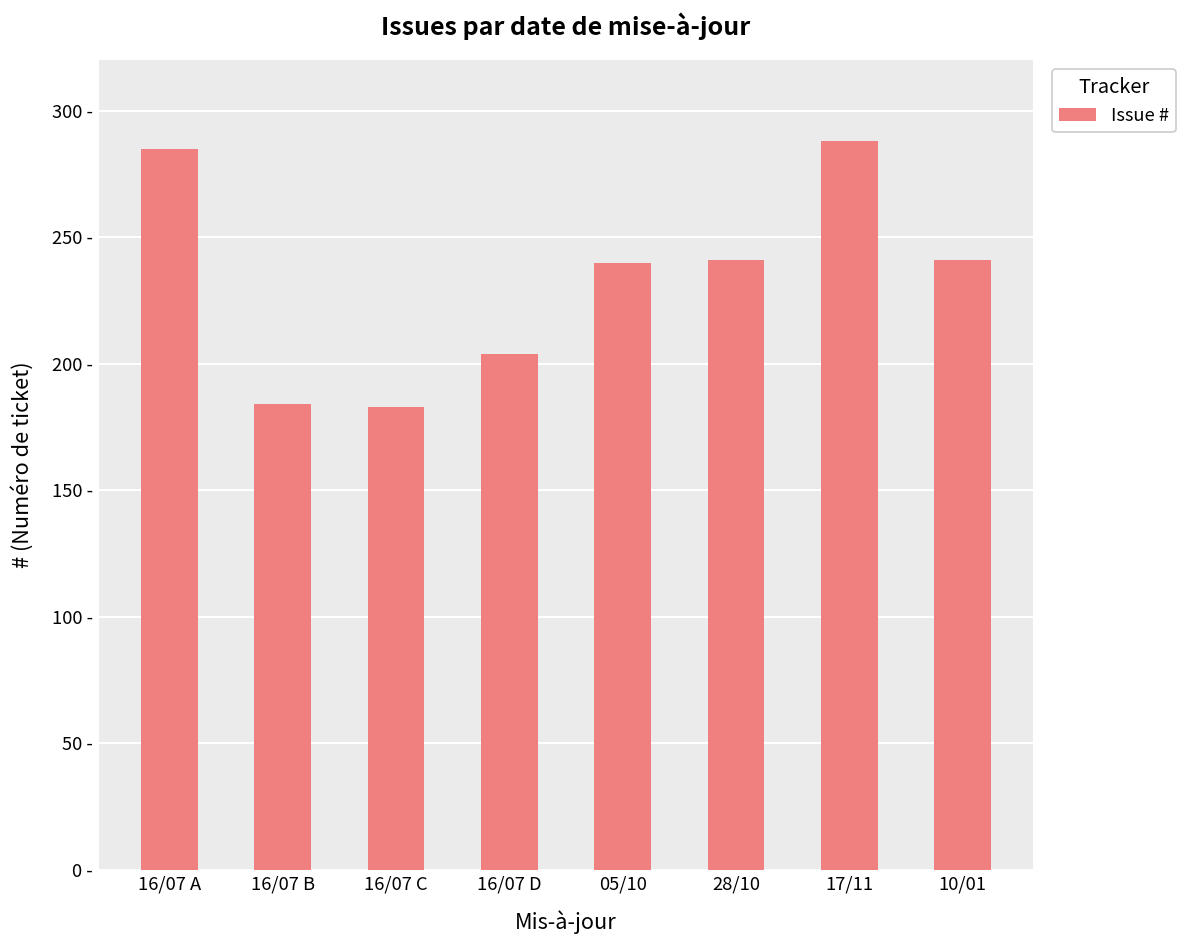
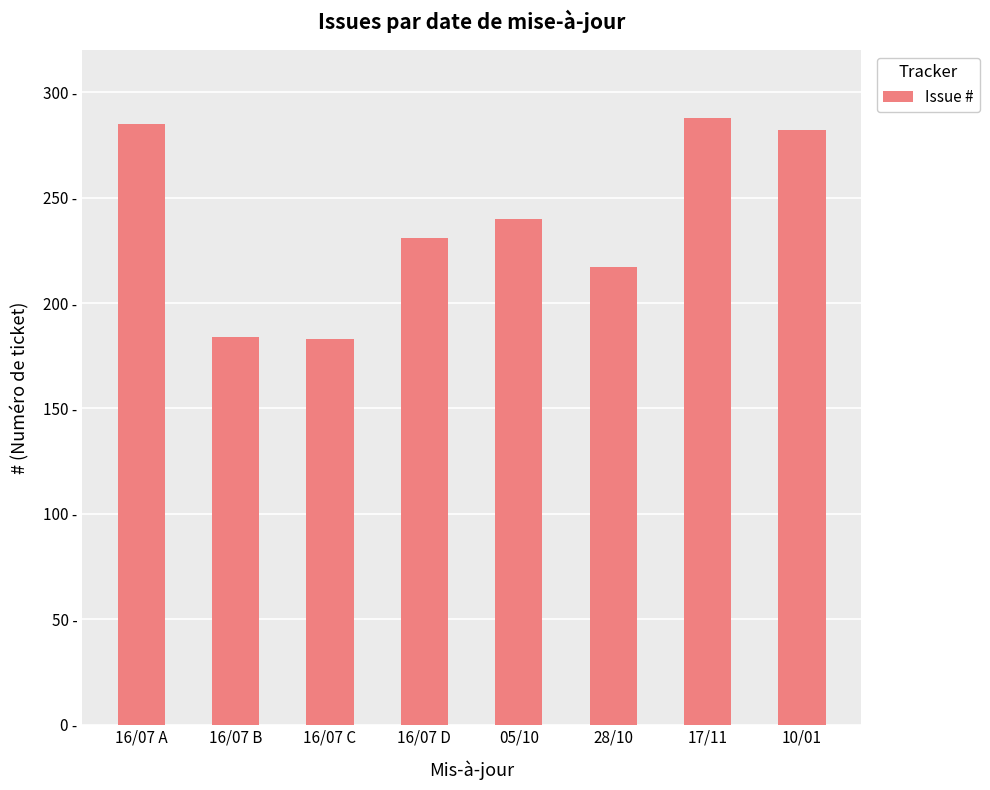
16/07 D: 204 - -> 231 -
28/10: 241 - -> 217 -
10/01: 241 - -> 282 -
